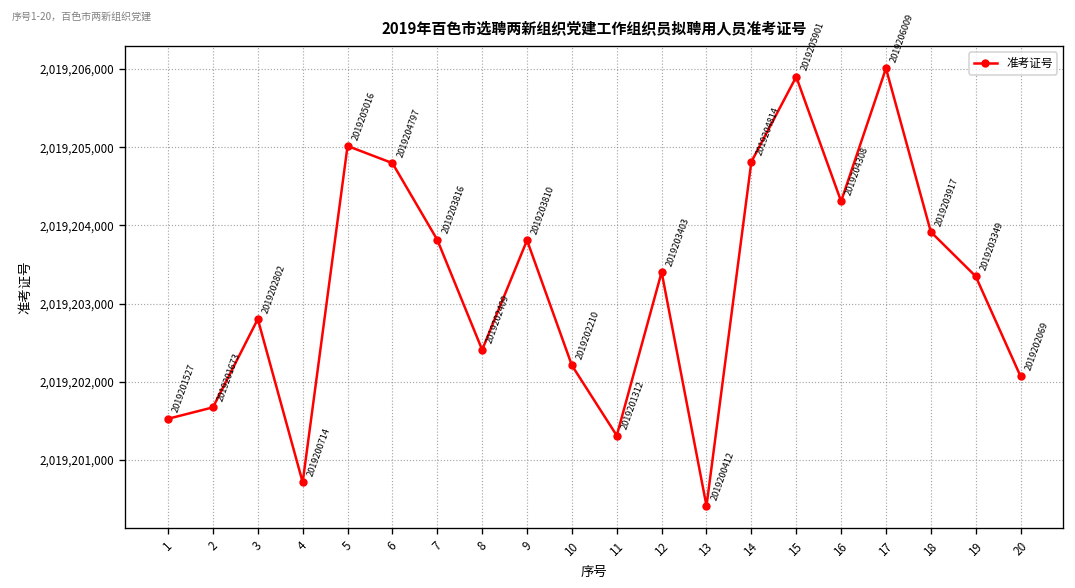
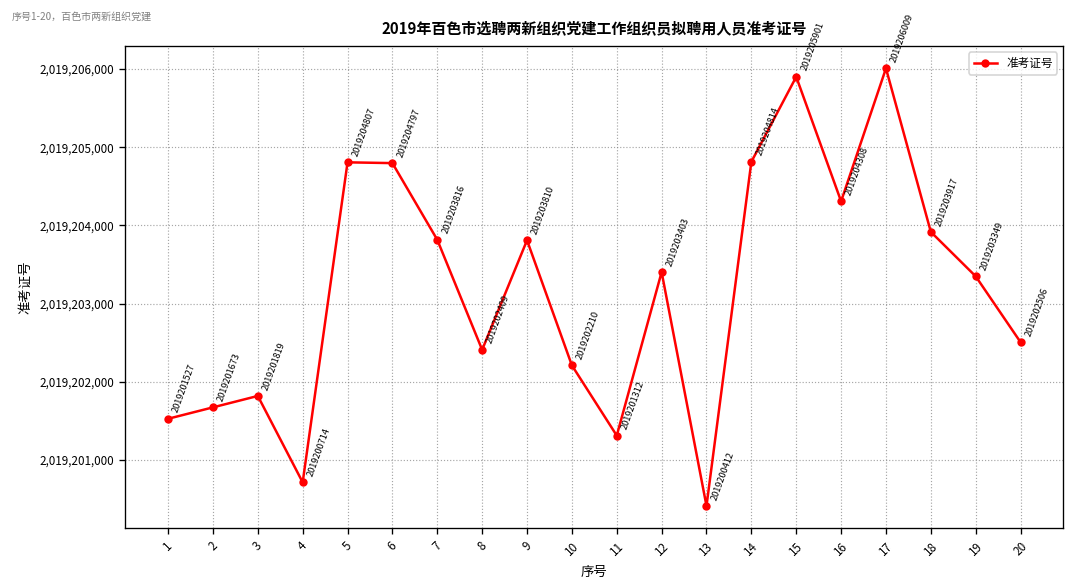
3: 2019202802 -> 2019201819
5: 2019205016 -> 2019204807
20: 2019202069 -> 2019202506
